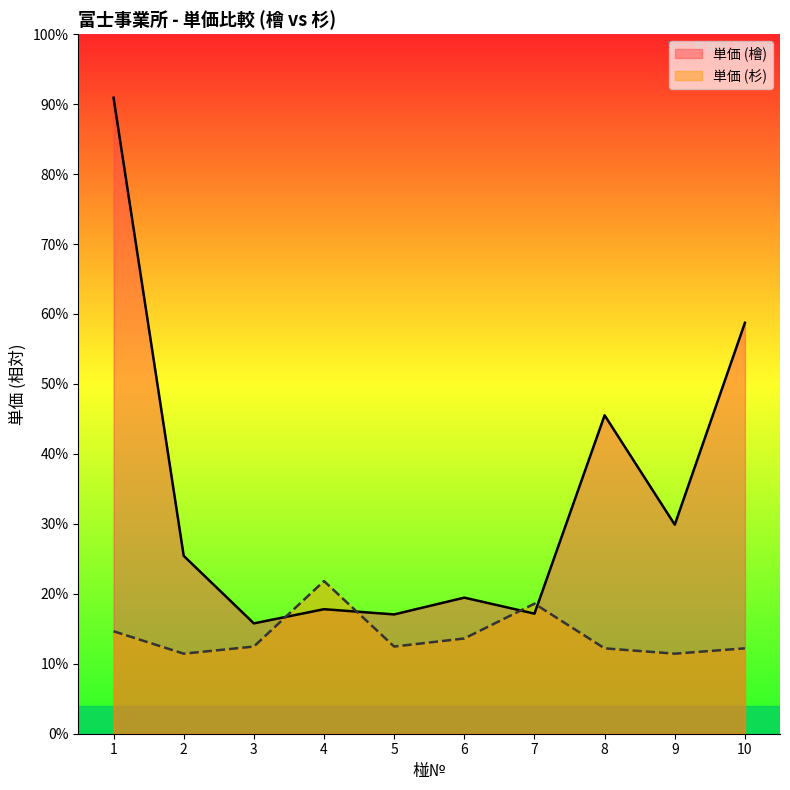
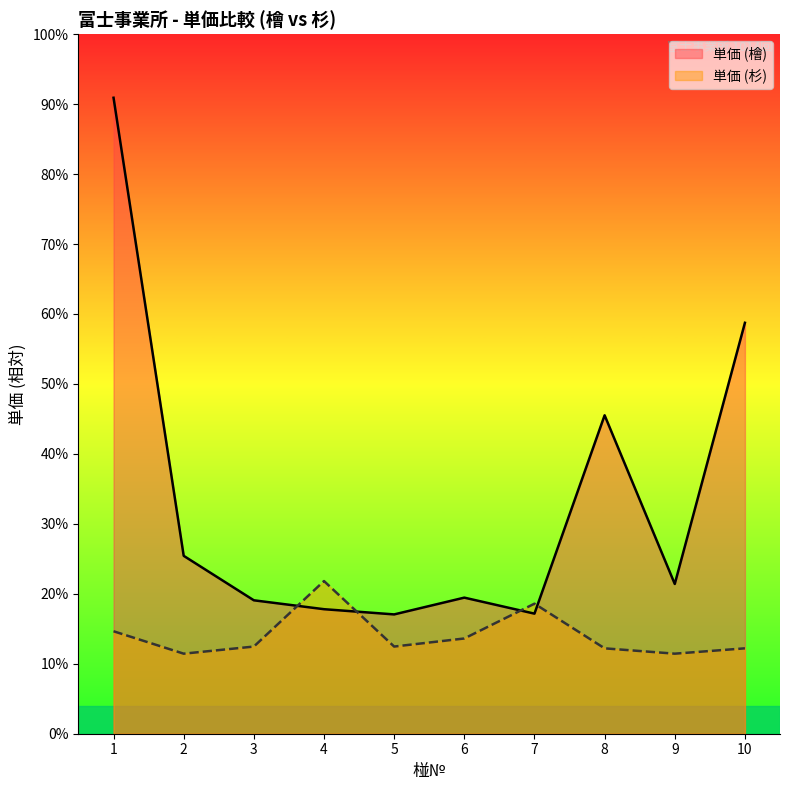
単価 (檜), 3: 16% -> 19%
単価 (檜), 9: 30% -> 21%
